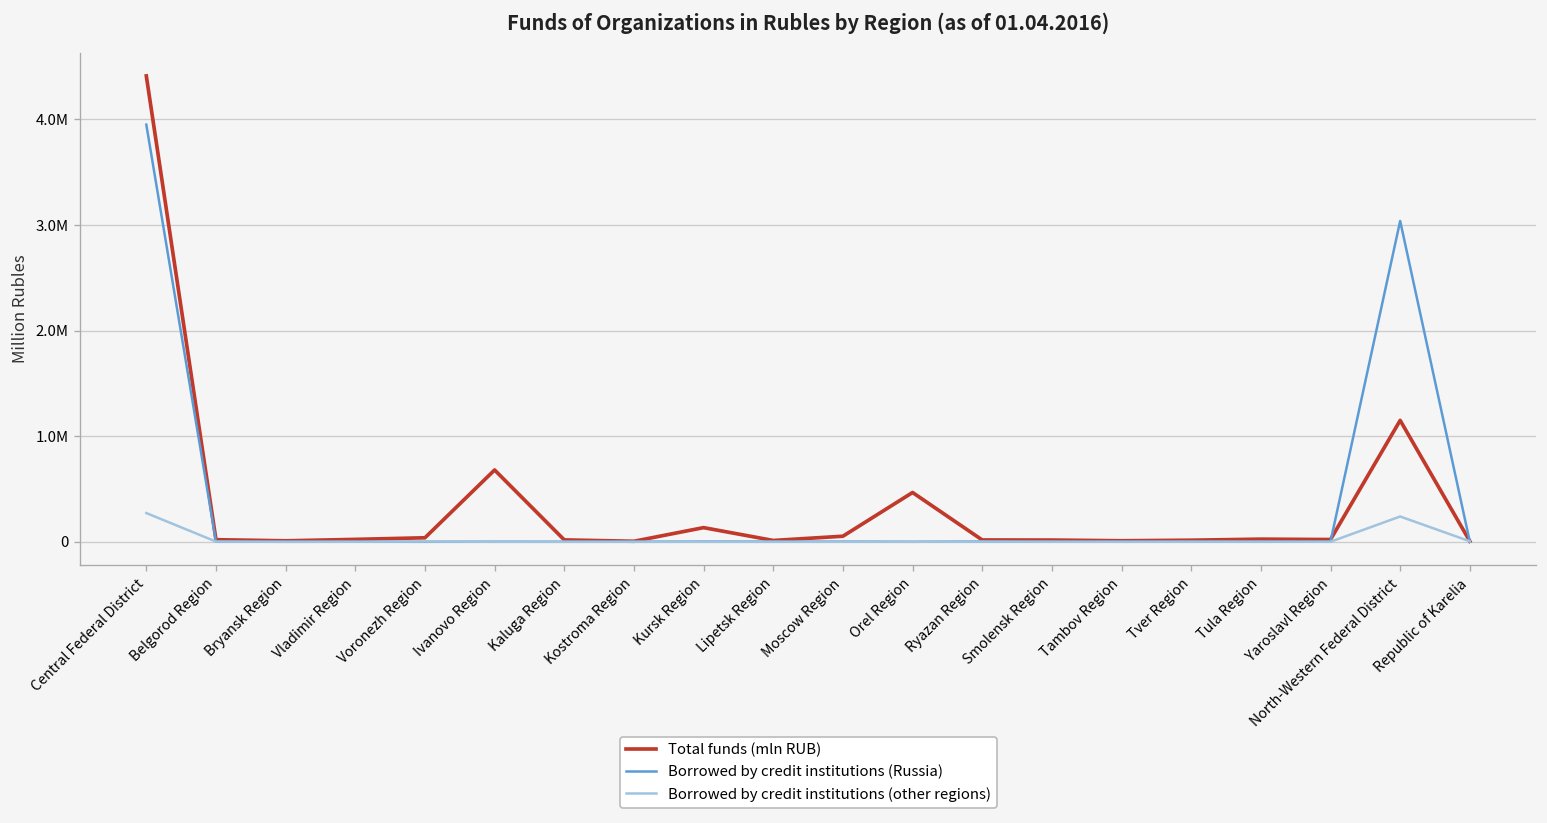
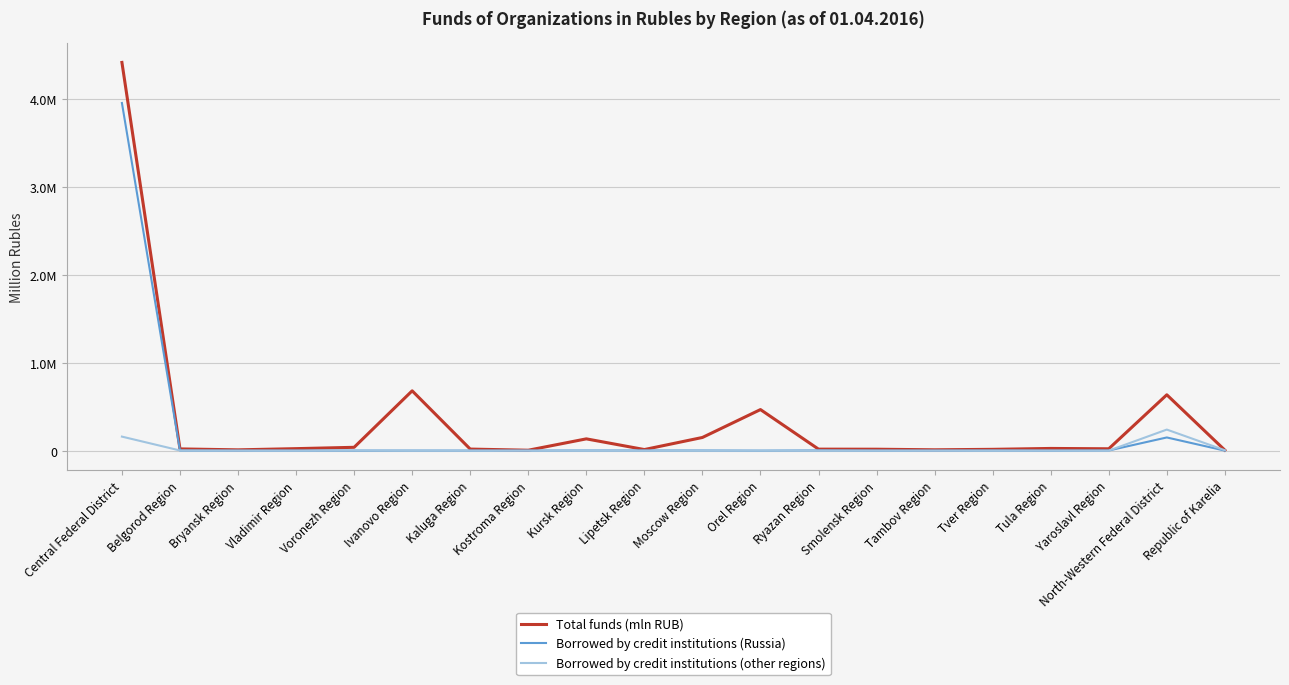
Borrowed by credit institutions (other regions), Central Federal District: 300000 -> 200000
Total funds (mln RUB), Moscow Region: 50000 -> 150000
Total funds (mln RUB), North-Western Federal District: 1100000 -> 600000
Borrowed by credit institutions (Russia), North-Western Federal District: 3000000 -> 100000
